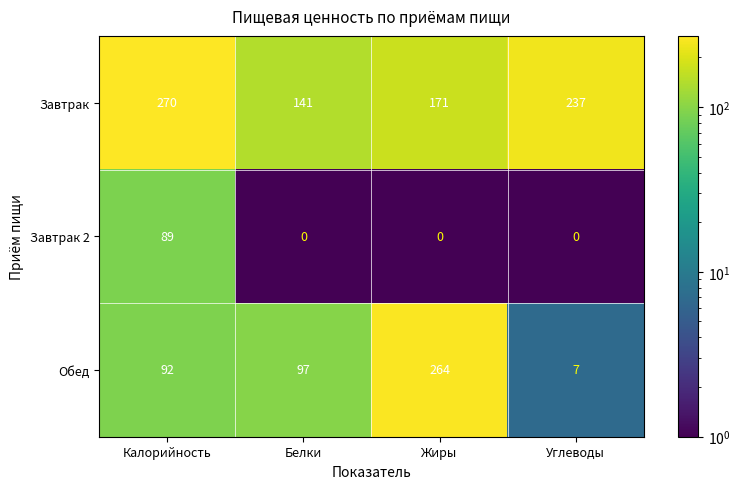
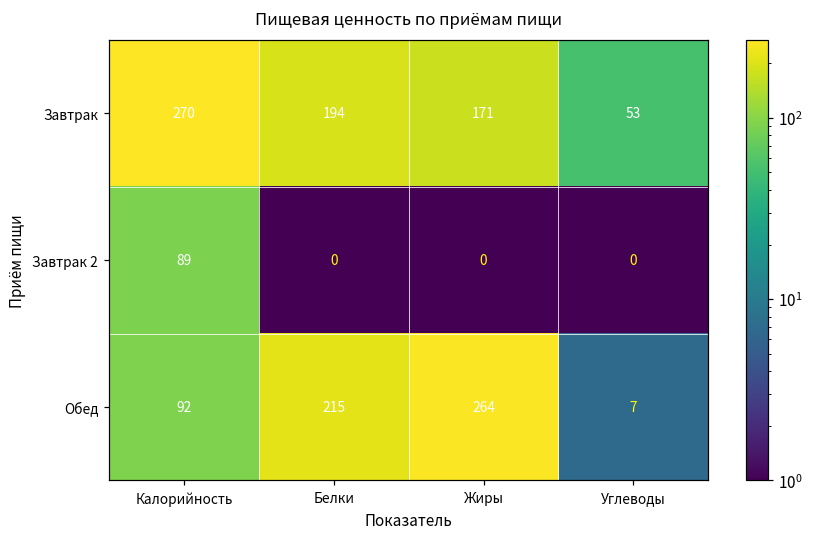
Завтрак, Белки: 141 -> 194
Завтрак, Углеводы: 237 -> 53
Обед, Белки: 97 -> 215
